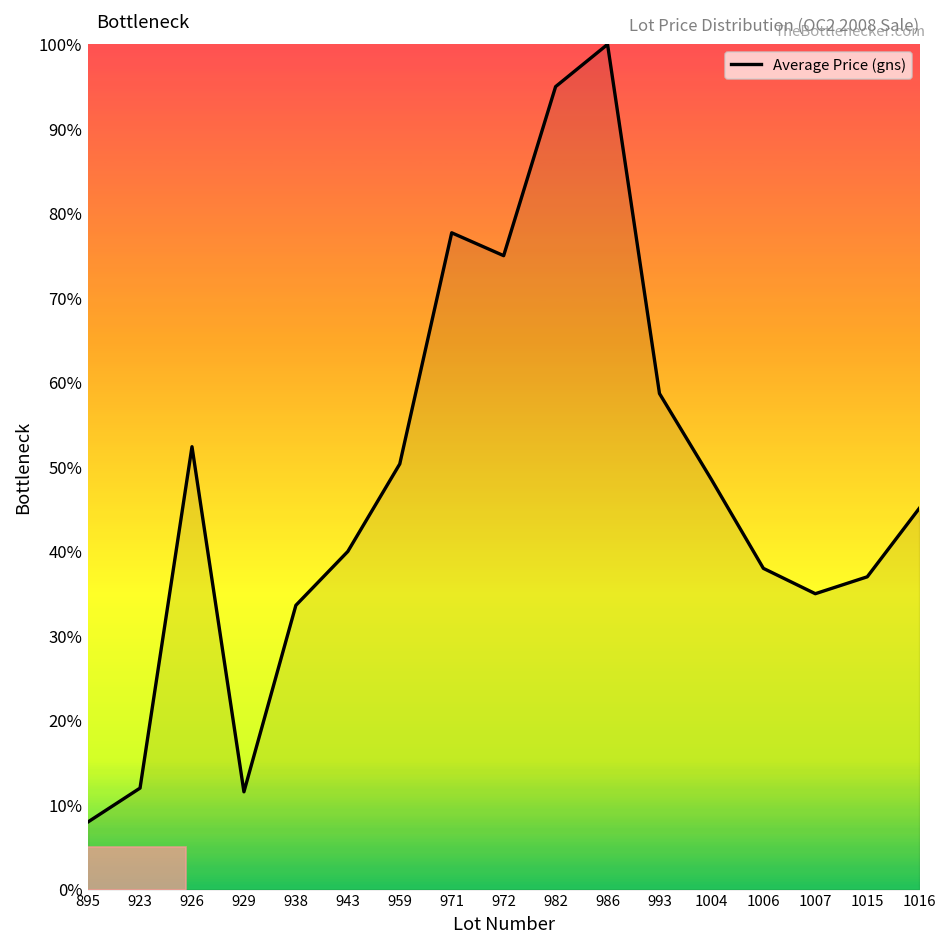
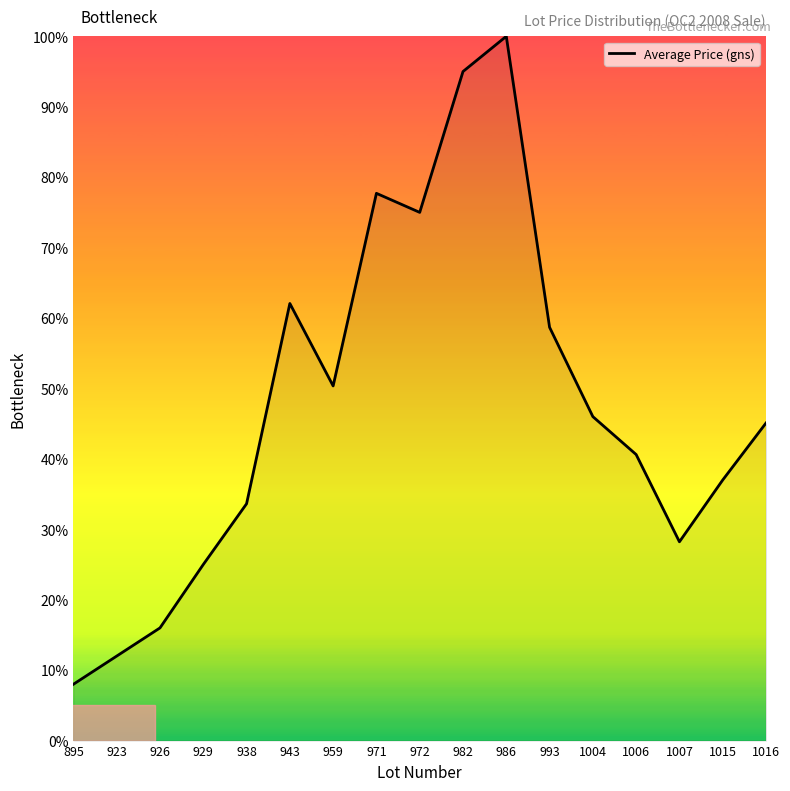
926: 52% -> 16%
929: 12% -> 25%
943: 40% -> 62%
1004: 49% -> 46%
1006: 38% -> 41%
1007: 35% -> 28%
